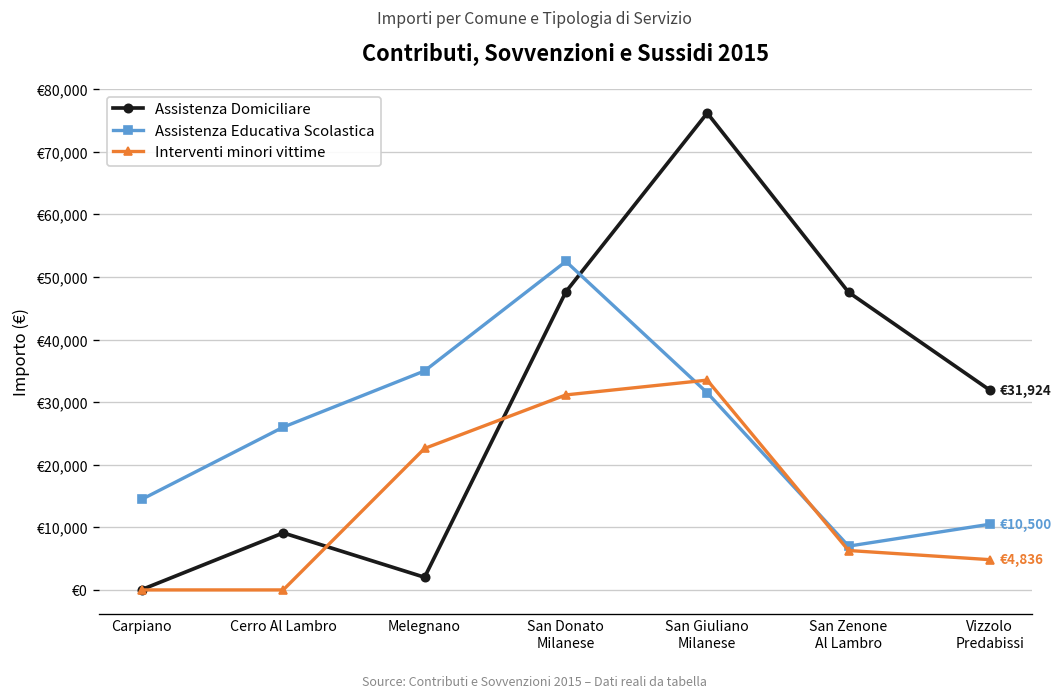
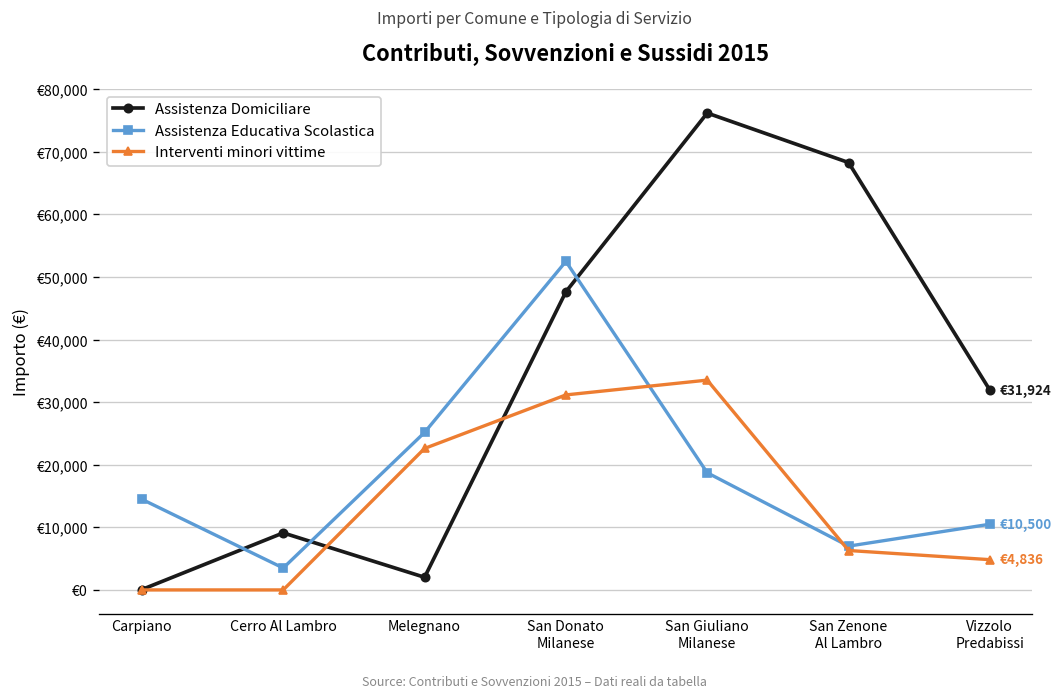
Assistenza Educativa Scolastica, Cerro Al Lambro: €26,000 -> €4,000
Assistenza Educativa Scolastica, Melegnano: €35,000 -> €25,000
Assistenza Educativa Scolastica, San Giuliano Milanese: €32,000 -> €19,000
Assistenza Domiciliare, San Zenone Al Lambro: €48,000 -> €68,000
